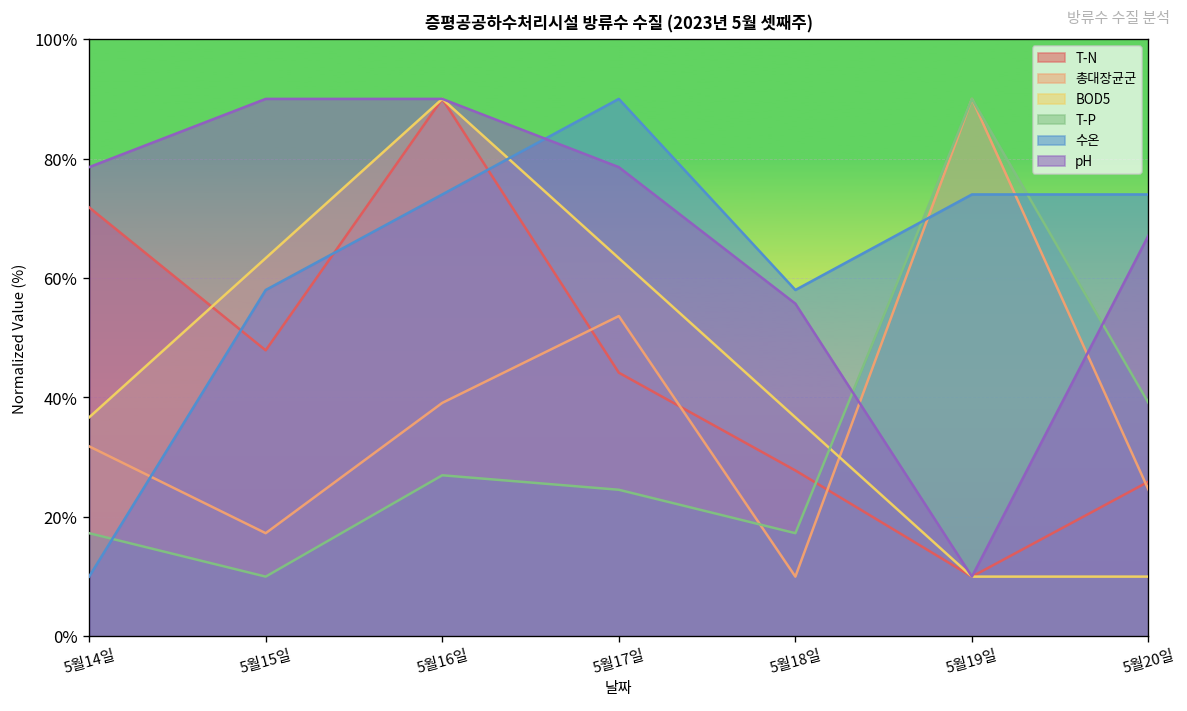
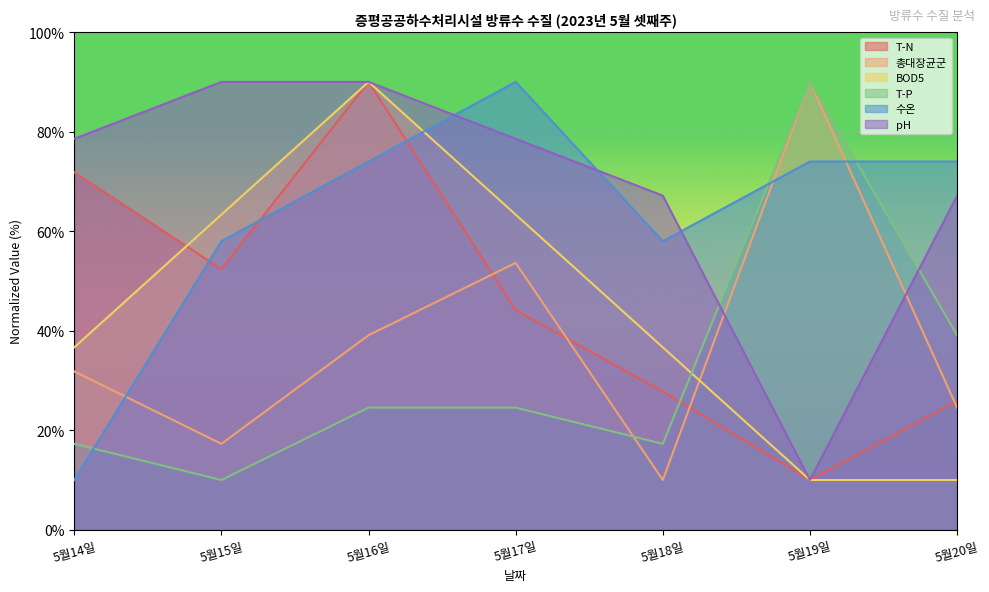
T-N, 5월15일: 48% -> 52%
T-P, 5월16일: 27% -> 25%
pH, 5월18일: 56% -> 67%
